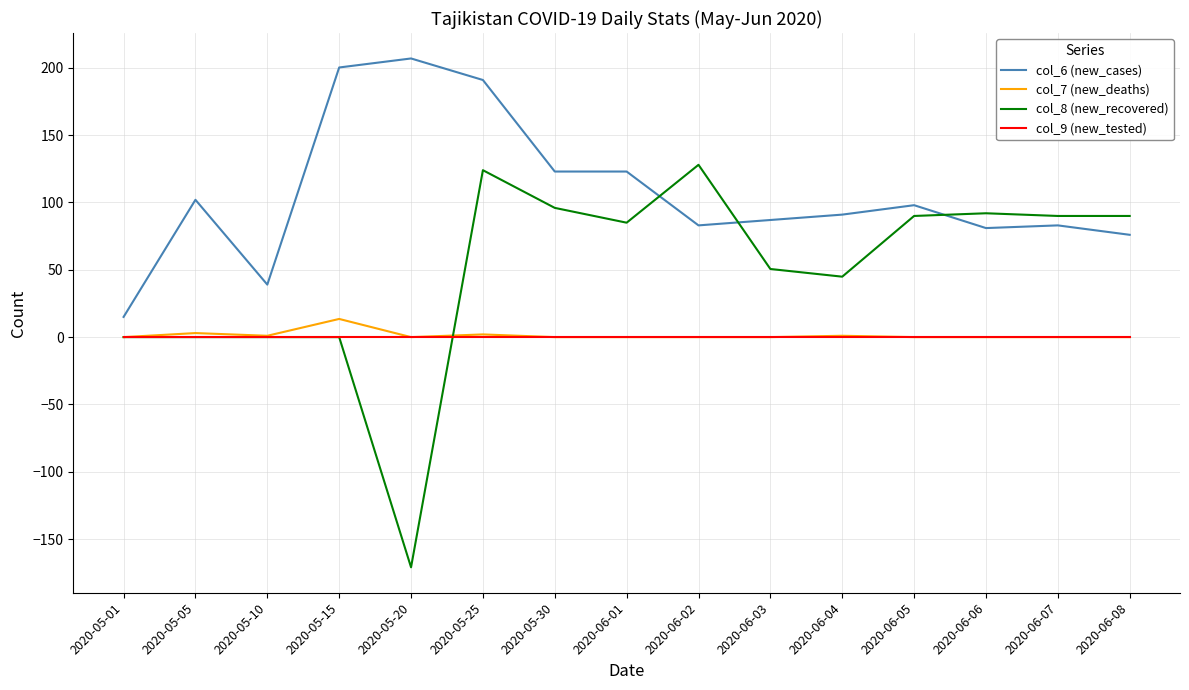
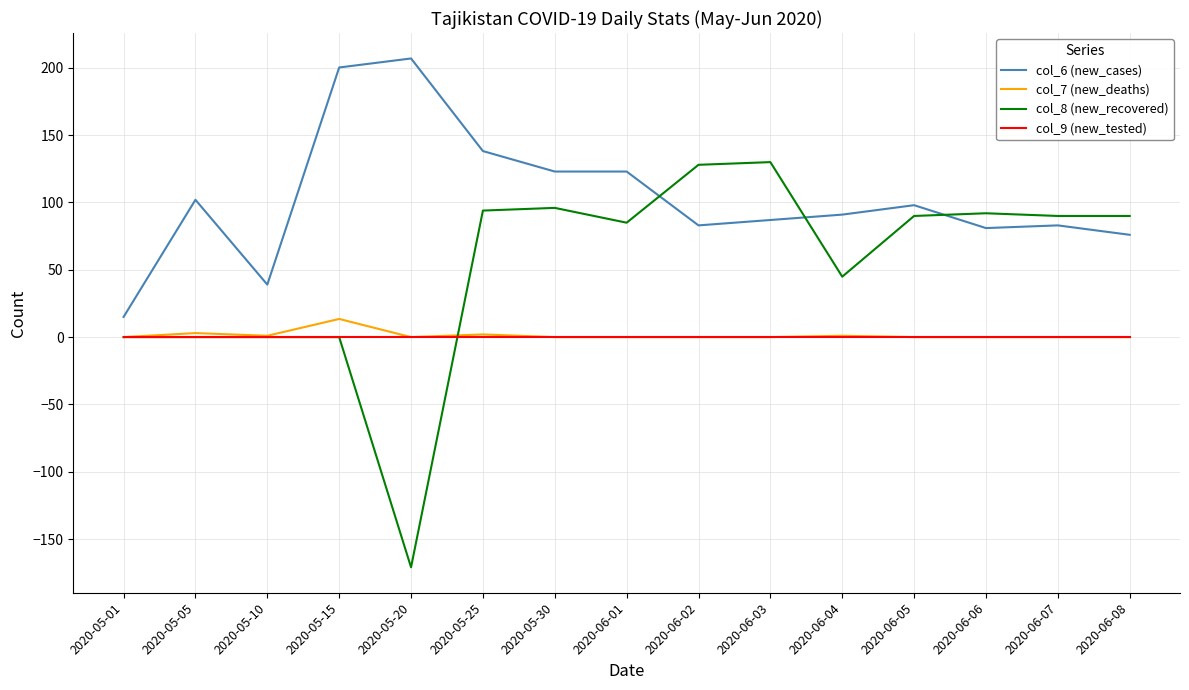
col_6 (new_cases), 2020-05-25: 191 -> 138
col_8 (new_recovered), 2020-05-25: 124 -> 94
col_8 (new_recovered), 2020-06-03: 51 -> 130
